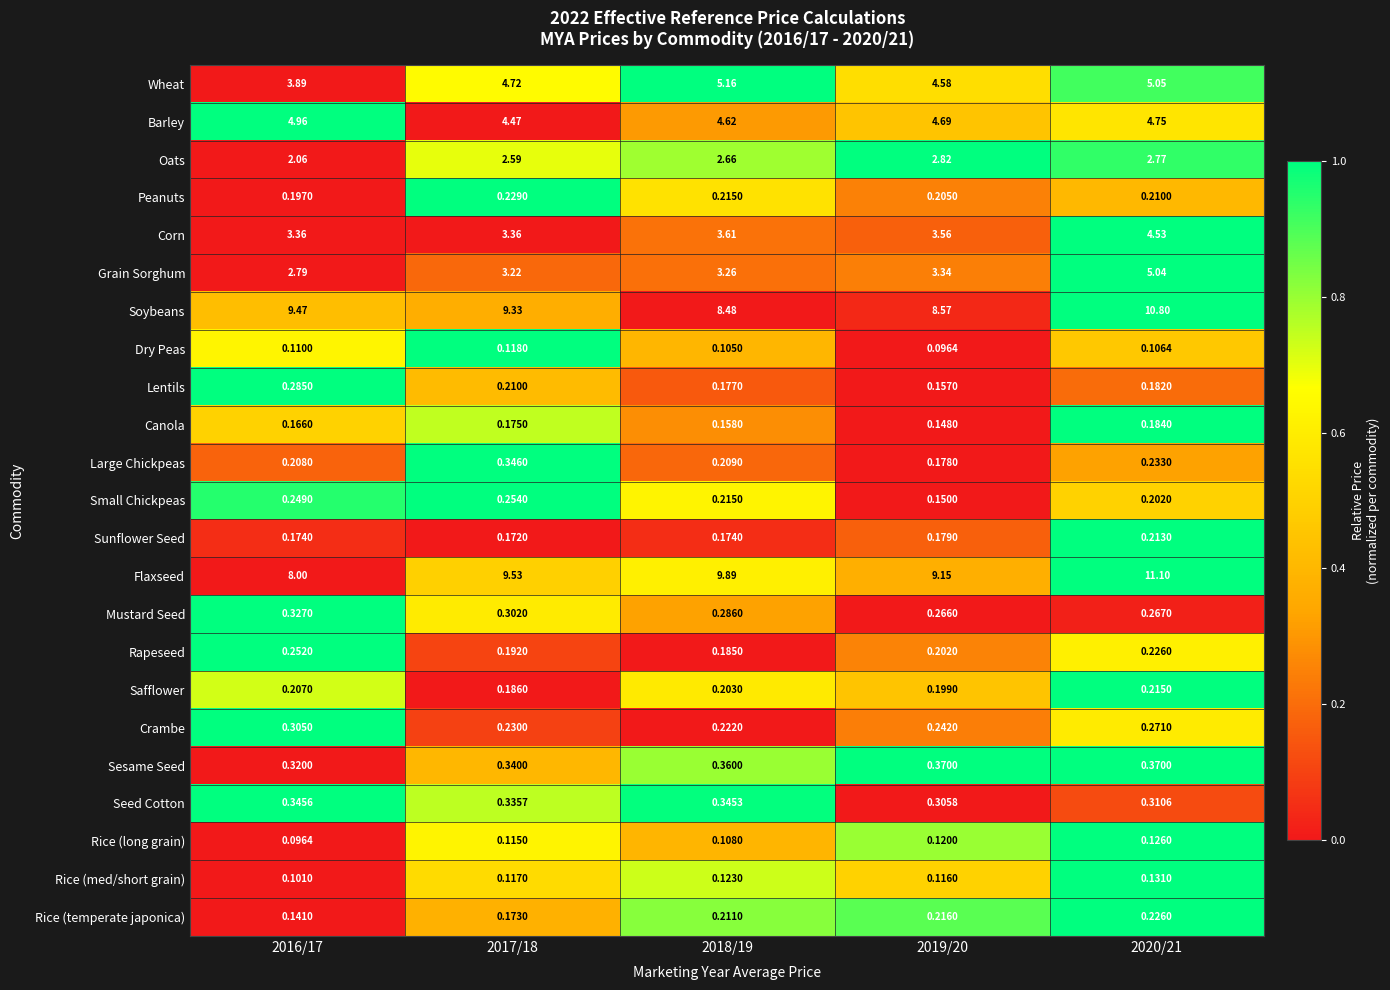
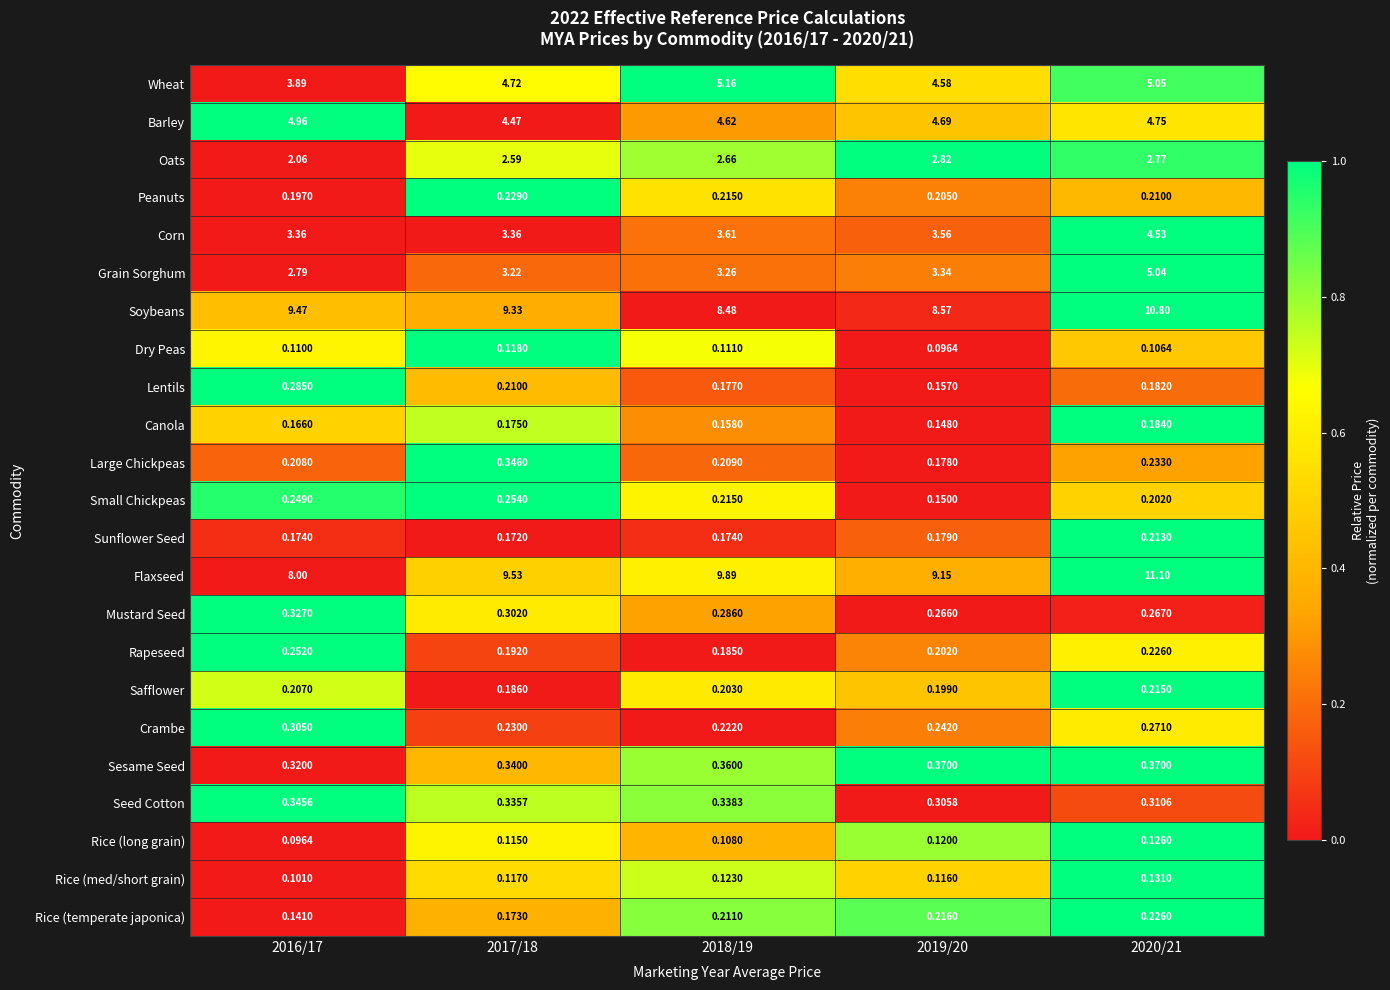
Dry Peas, 2018/19: 0.1050 -> 0.1110
Seed Cotton, 2018/19: 0.3453 -> 0.3383
